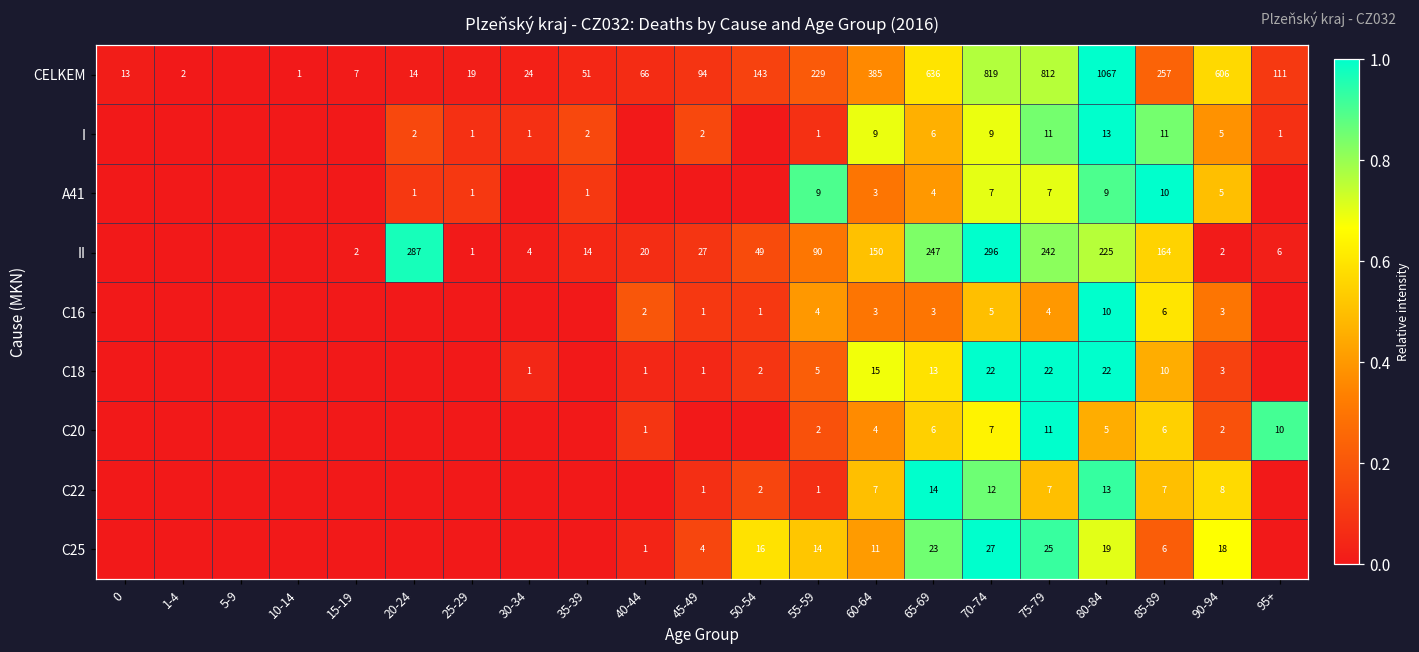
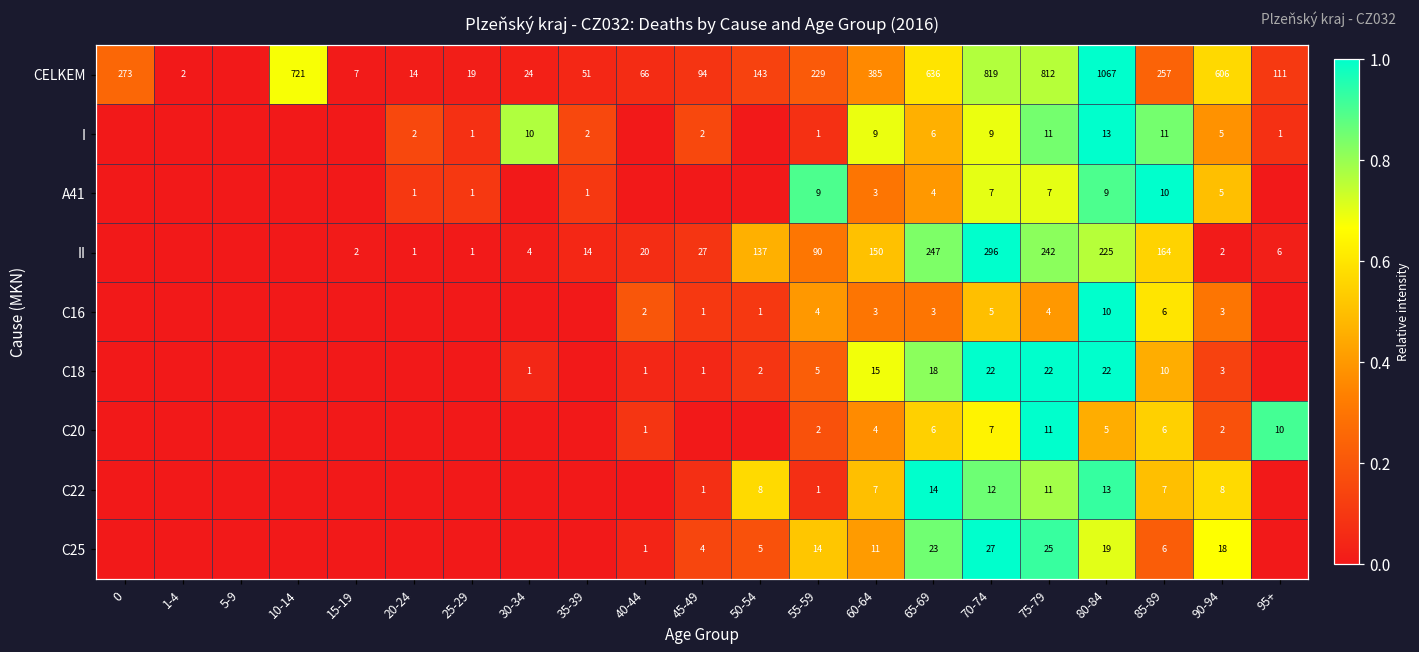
CELKEM, 0: 13 -> 273
CELKEM, 10-14: 1 -> 721
I, 30-34: 1 -> 10
II, 20-24: 287 -> 1
II, 50-54: 49 -> 137
C18, 65-69: 13 -> 18
C22, 50-54: 2 -> 8
C22, 75-79: 7 -> 11
C25, 50-54: 16 -> 5
